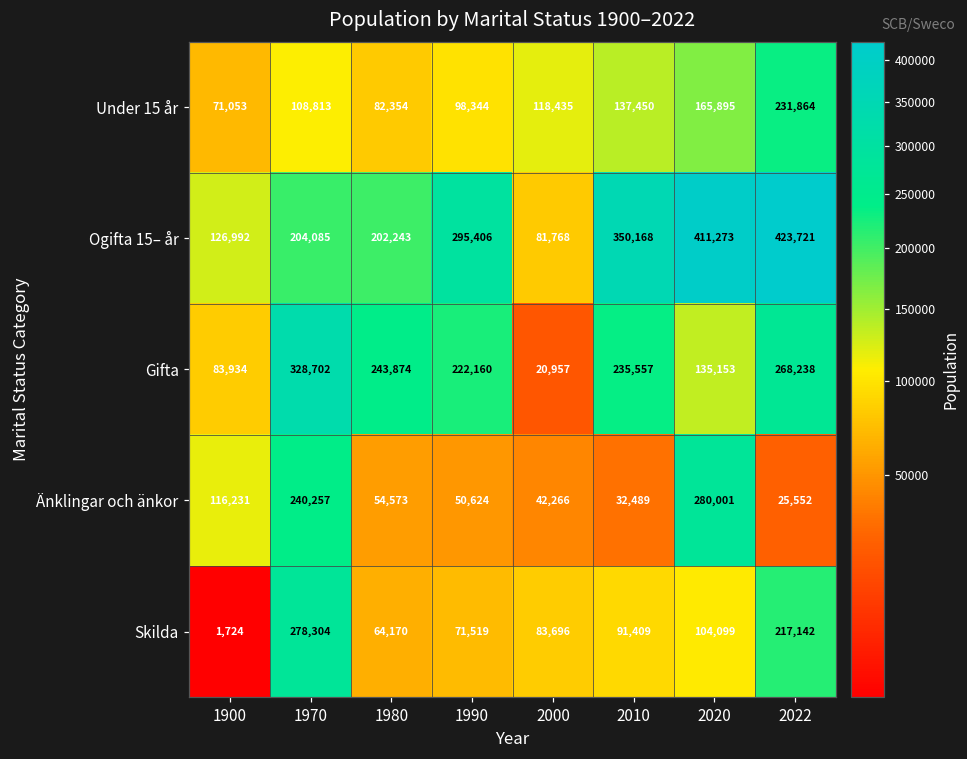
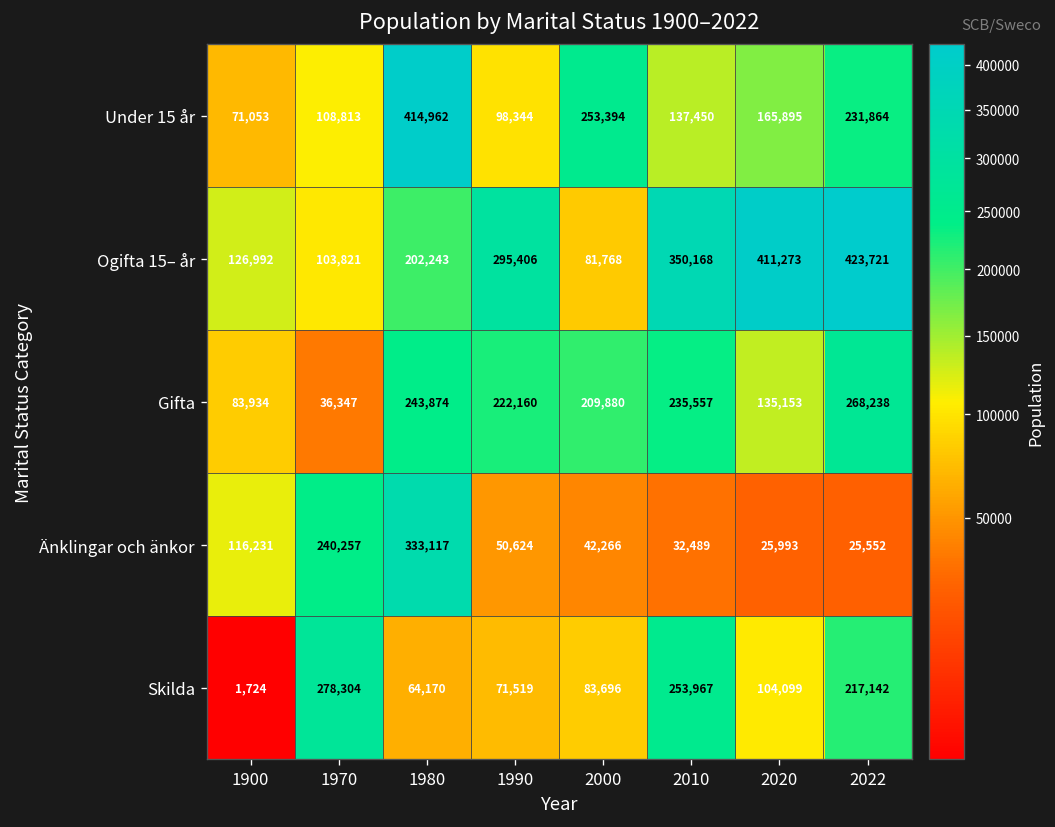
Under 15 år, 1980: 82,354 -> 414,962
Under 15 år, 2000: 118,435 -> 253,394
Ogifta 15– år, 1970: 204,085 -> 103,821
Gifta, 1970: 328,702 -> 36,347
Gifta, 2000: 20,957 -> 209,880
Änklingar och änkor, 1980: 54,573 -> 333,117
Änklingar och änkor, 2020: 280,001 -> 25,993
Skilda, 2010: 91,409 -> 253,967
